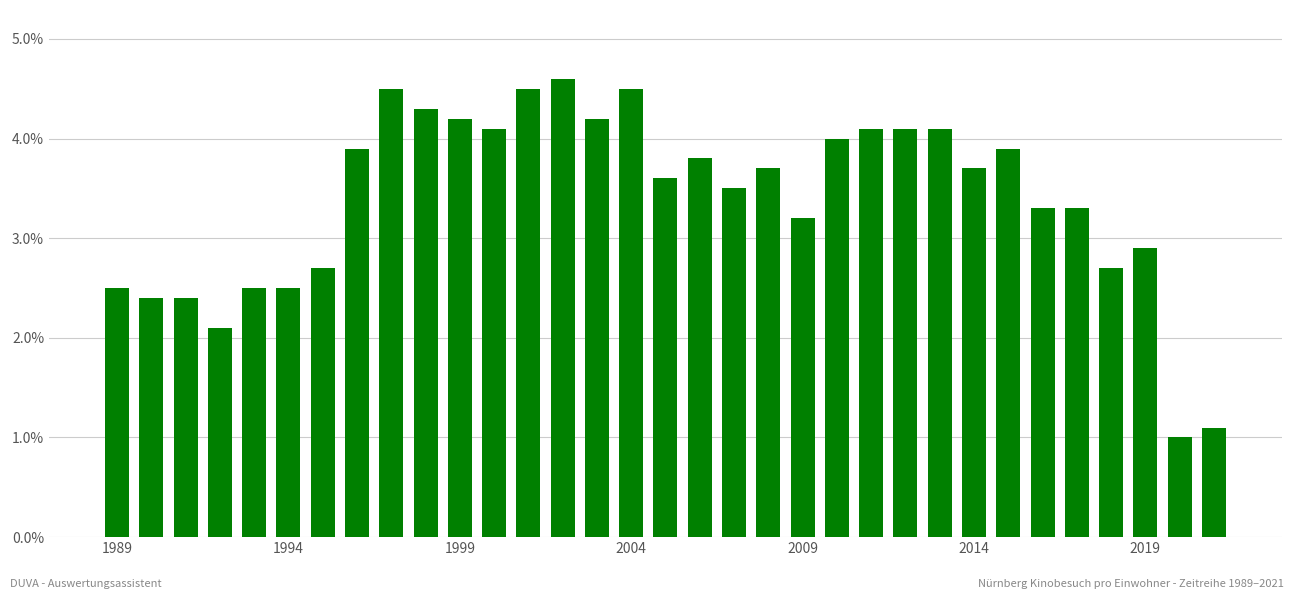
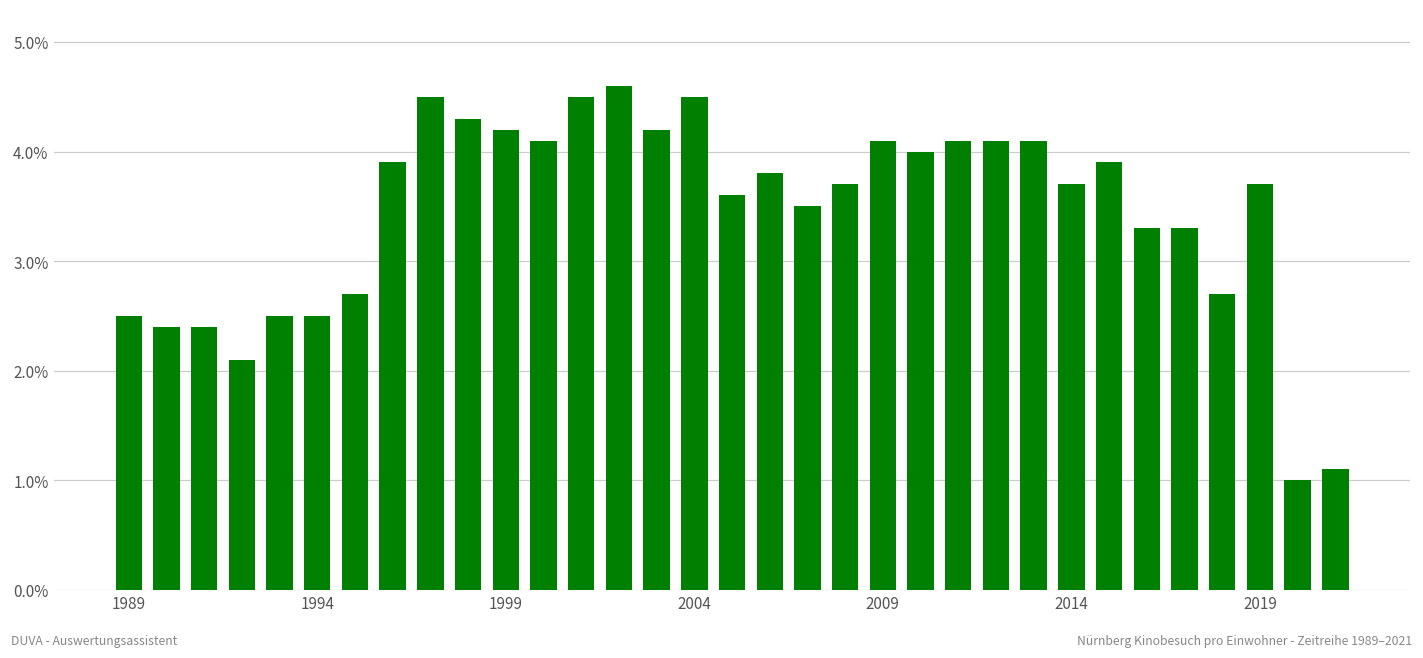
2009: 3.2% -> 4.1%
2019: 2.9% -> 3.7%
